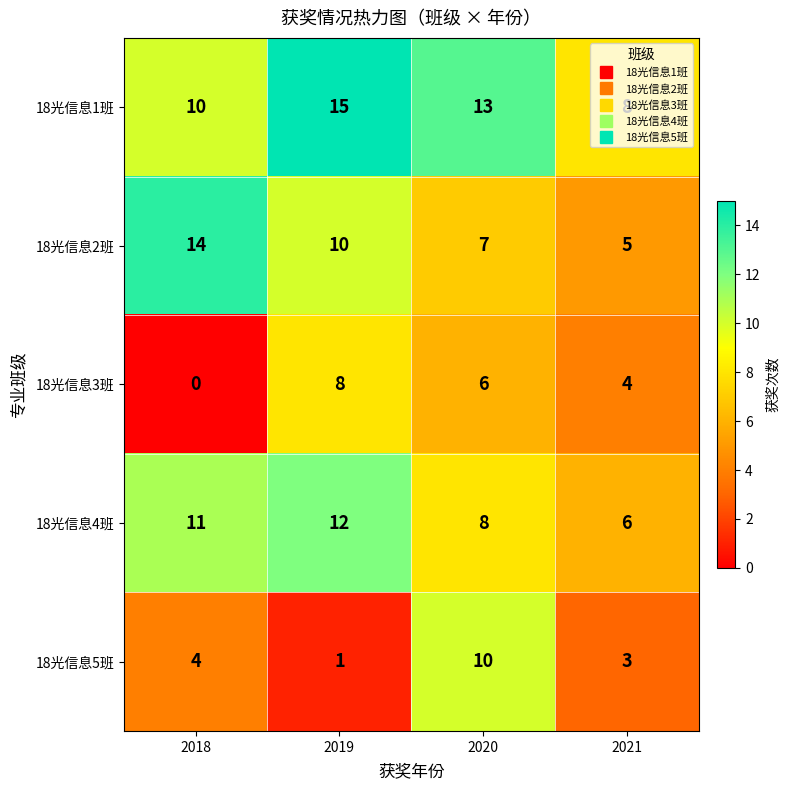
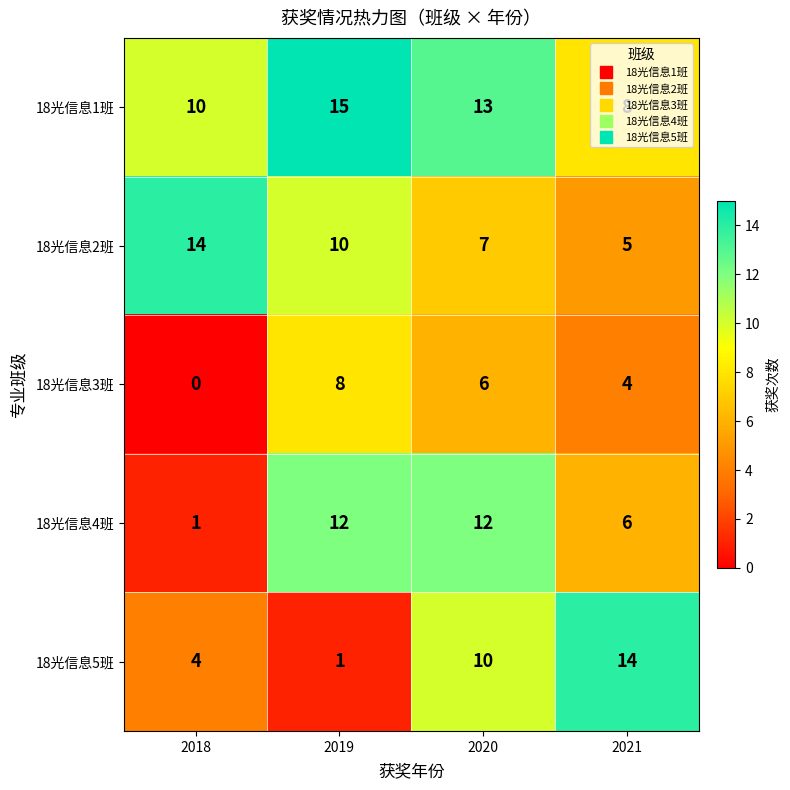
18光信息4班, 2018: 11 -> 1
18光信息4班, 2020: 8 -> 12
18光信息5班, 2021: 3 -> 14
